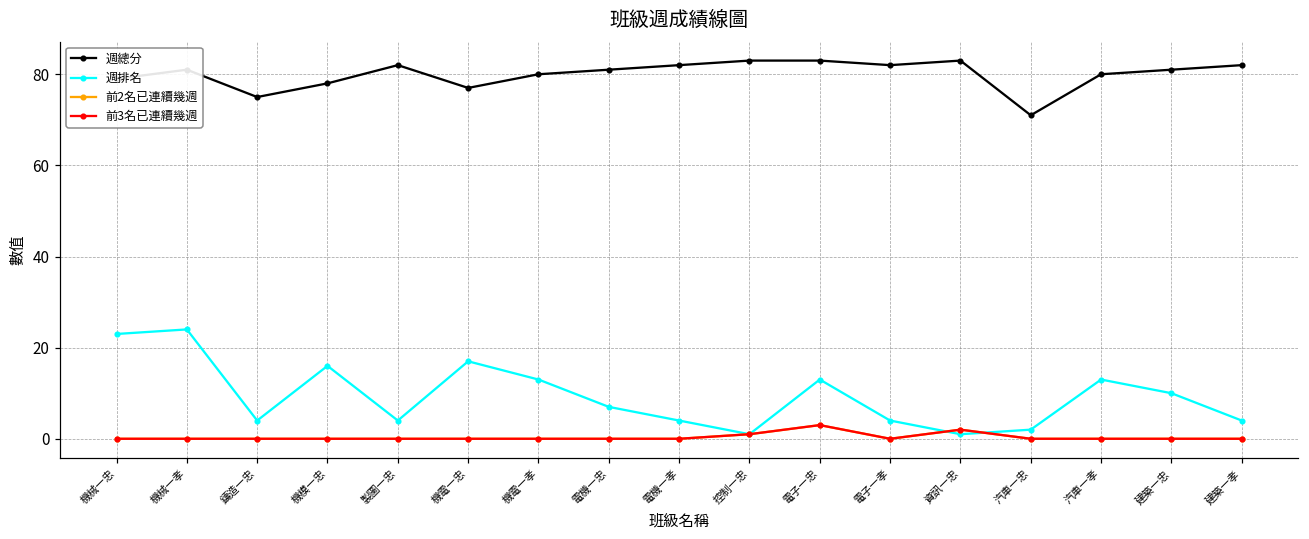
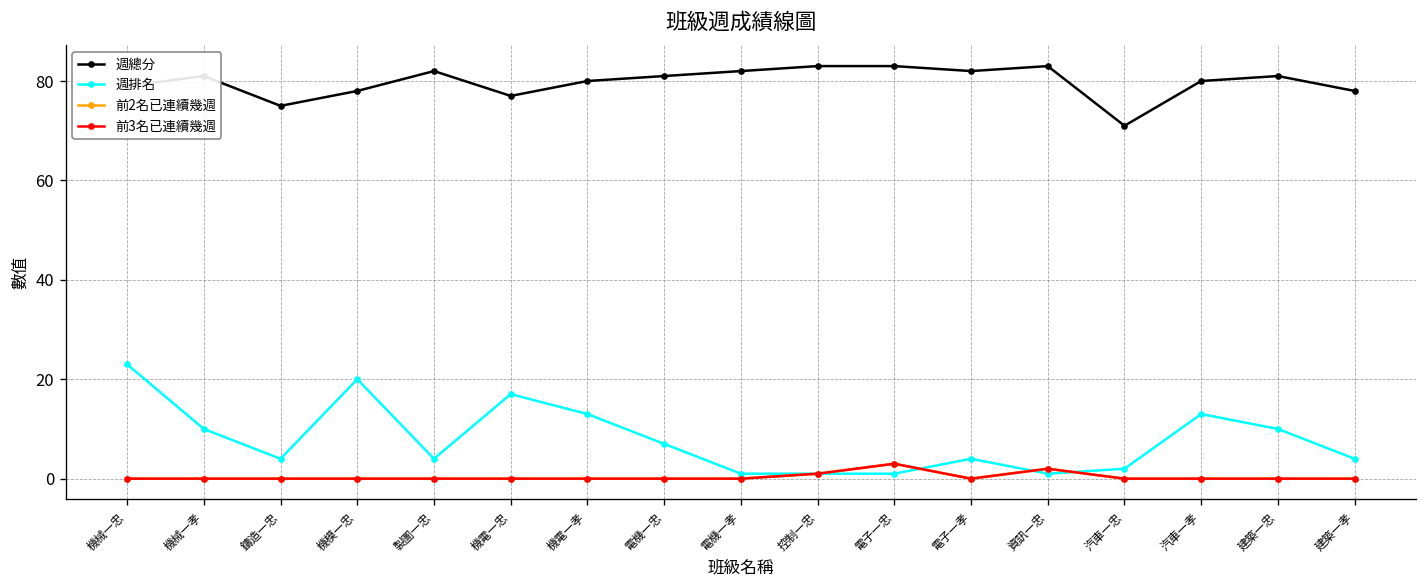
週排名, 機械一孝: 24 -> 10
週排名, 機模一忠: 16 -> 20
週排名, 電機一孝: 4 -> 1
週排名, 電子一忠: 13 -> 1
週總分, 建築一孝: 82 -> 78
